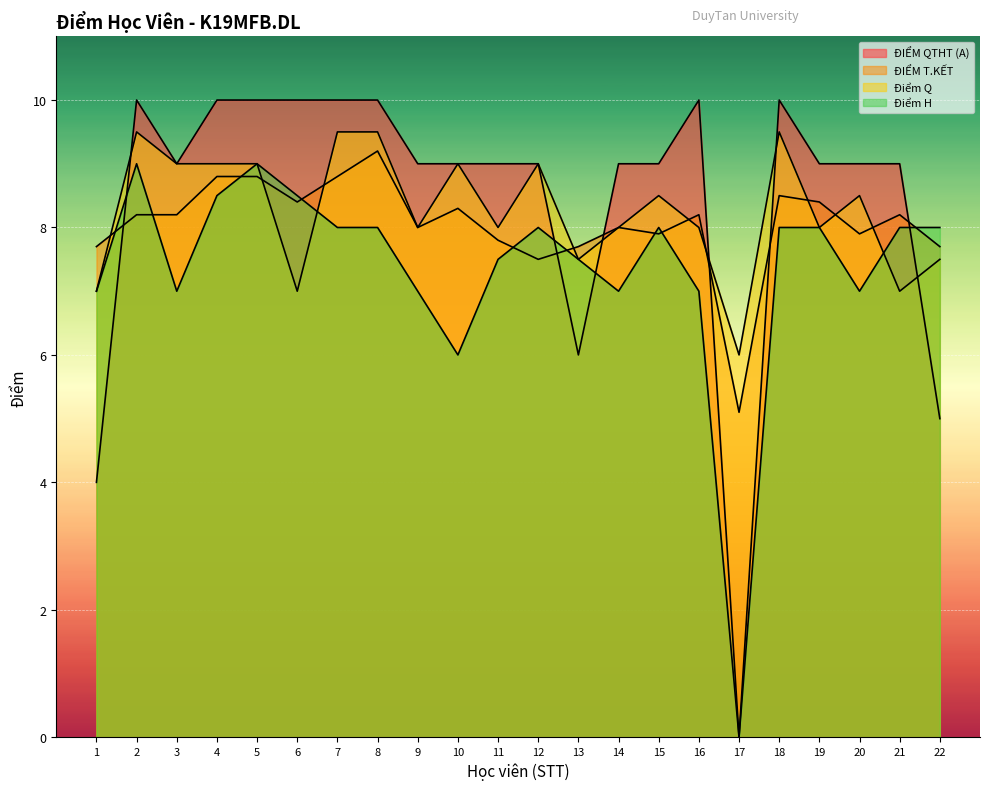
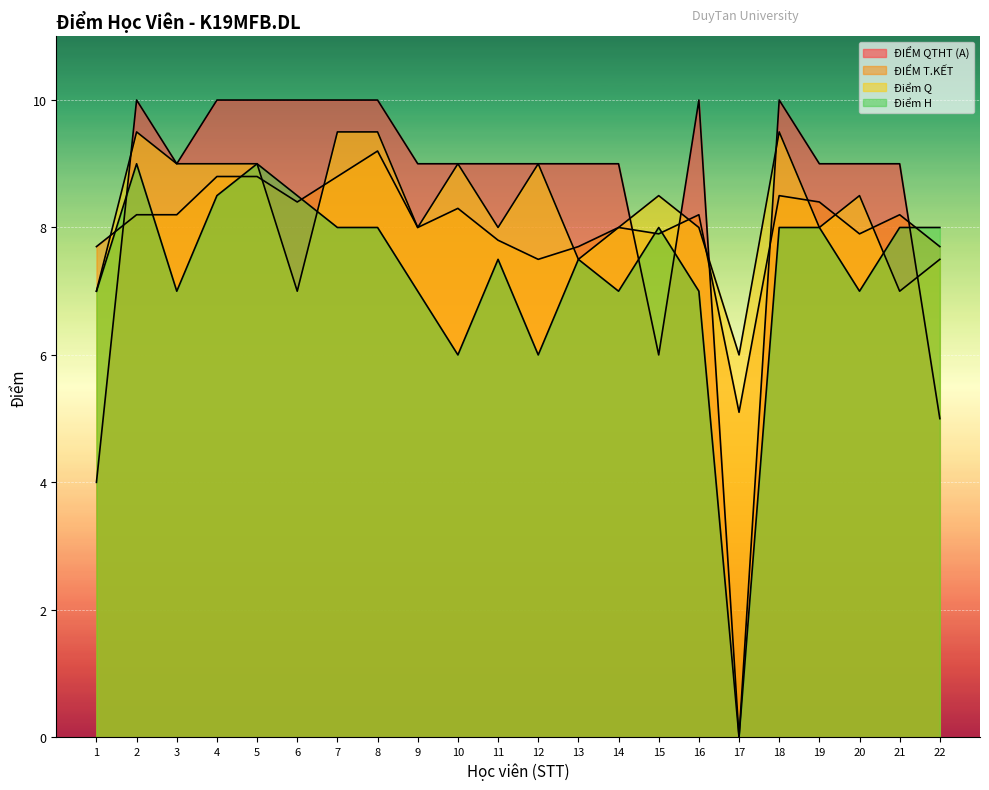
Điểm H, 12: 8 -> 6
ĐIỂM QTHT (A), 13: 6 -> 9
ĐIỂM QTHT (A), 15: 9 -> 6
